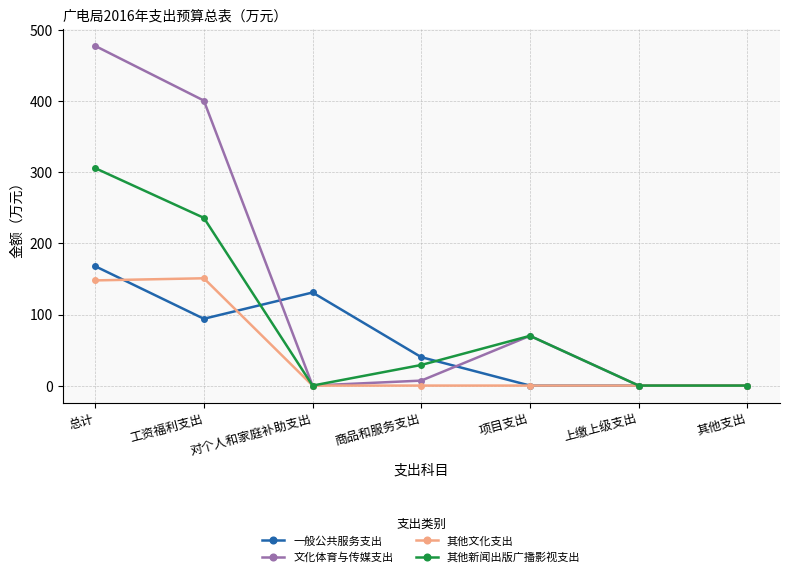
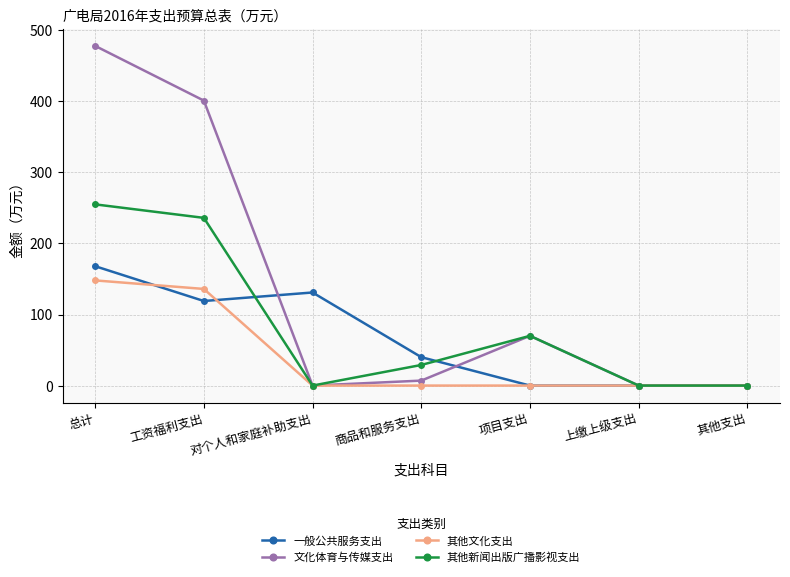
其他新闻出版广播影视支出, 总计: 310 -> 260
一般公共服务支出, 工资福利支出: 90 -> 120
其他文化支出, 工资福利支出: 150 -> 140
